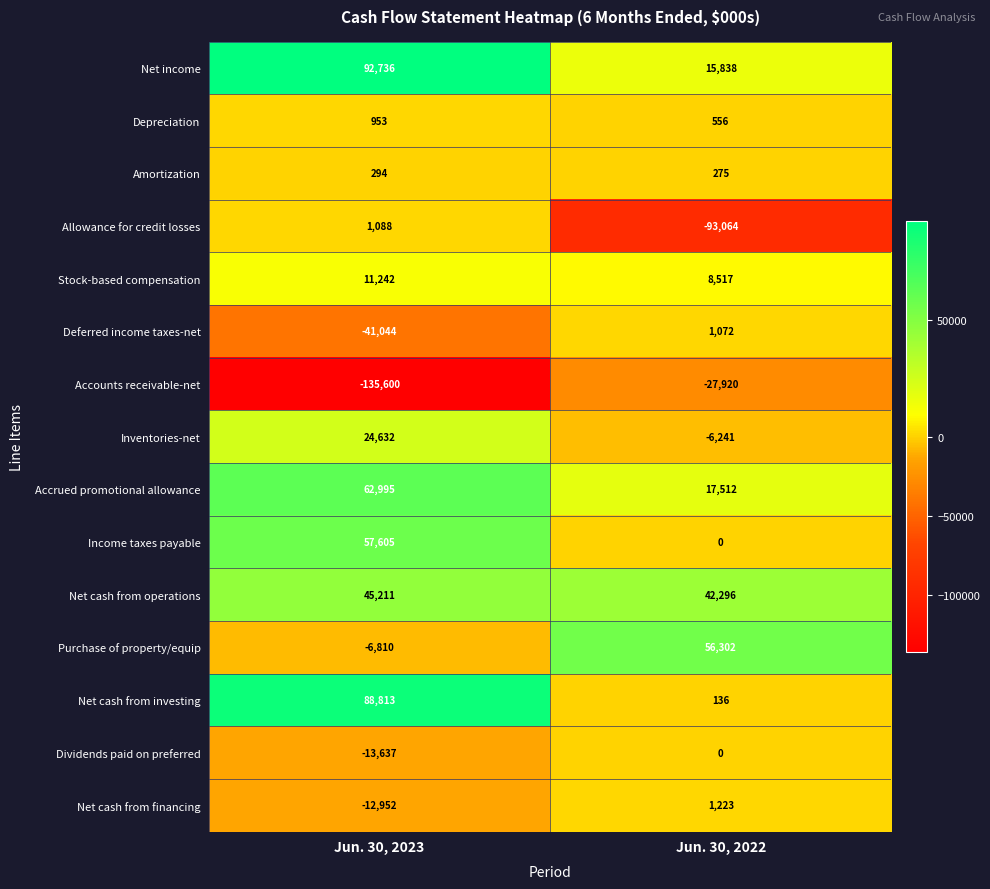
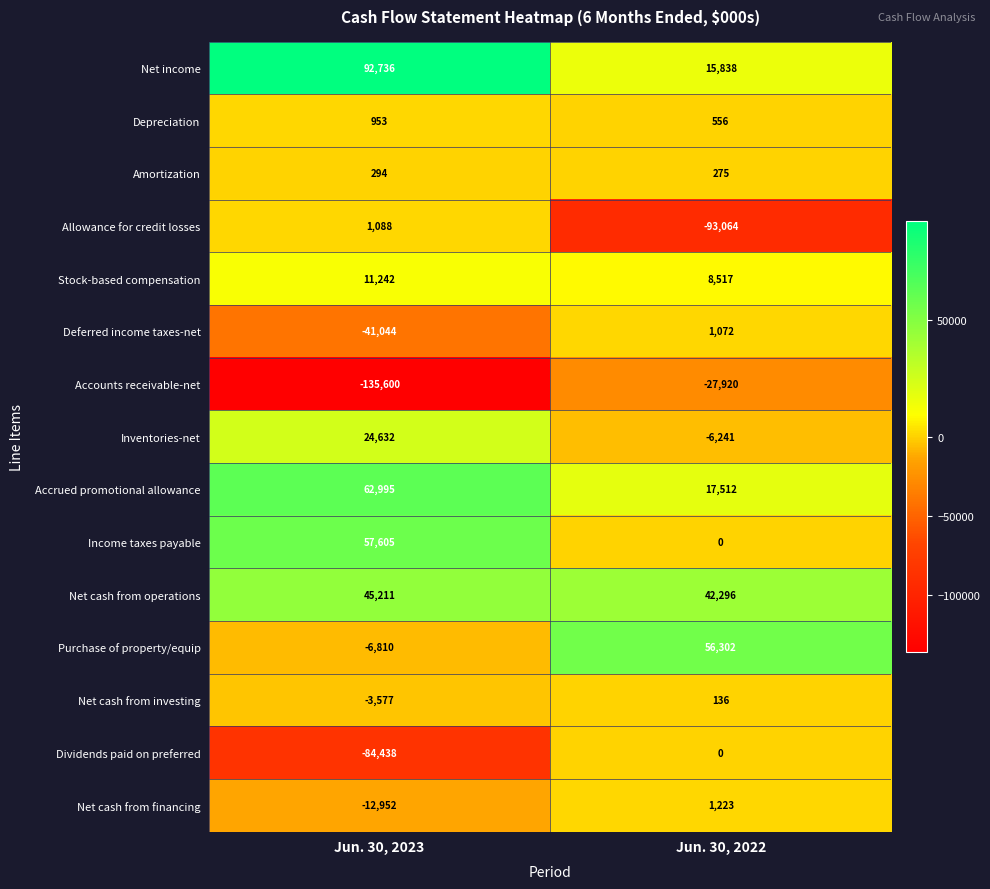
Net cash from investing, Jun. 30, 2023: 88,813 -> -3,577
Dividends paid on preferred, Jun. 30, 2023: -13,637 -> -84,438
